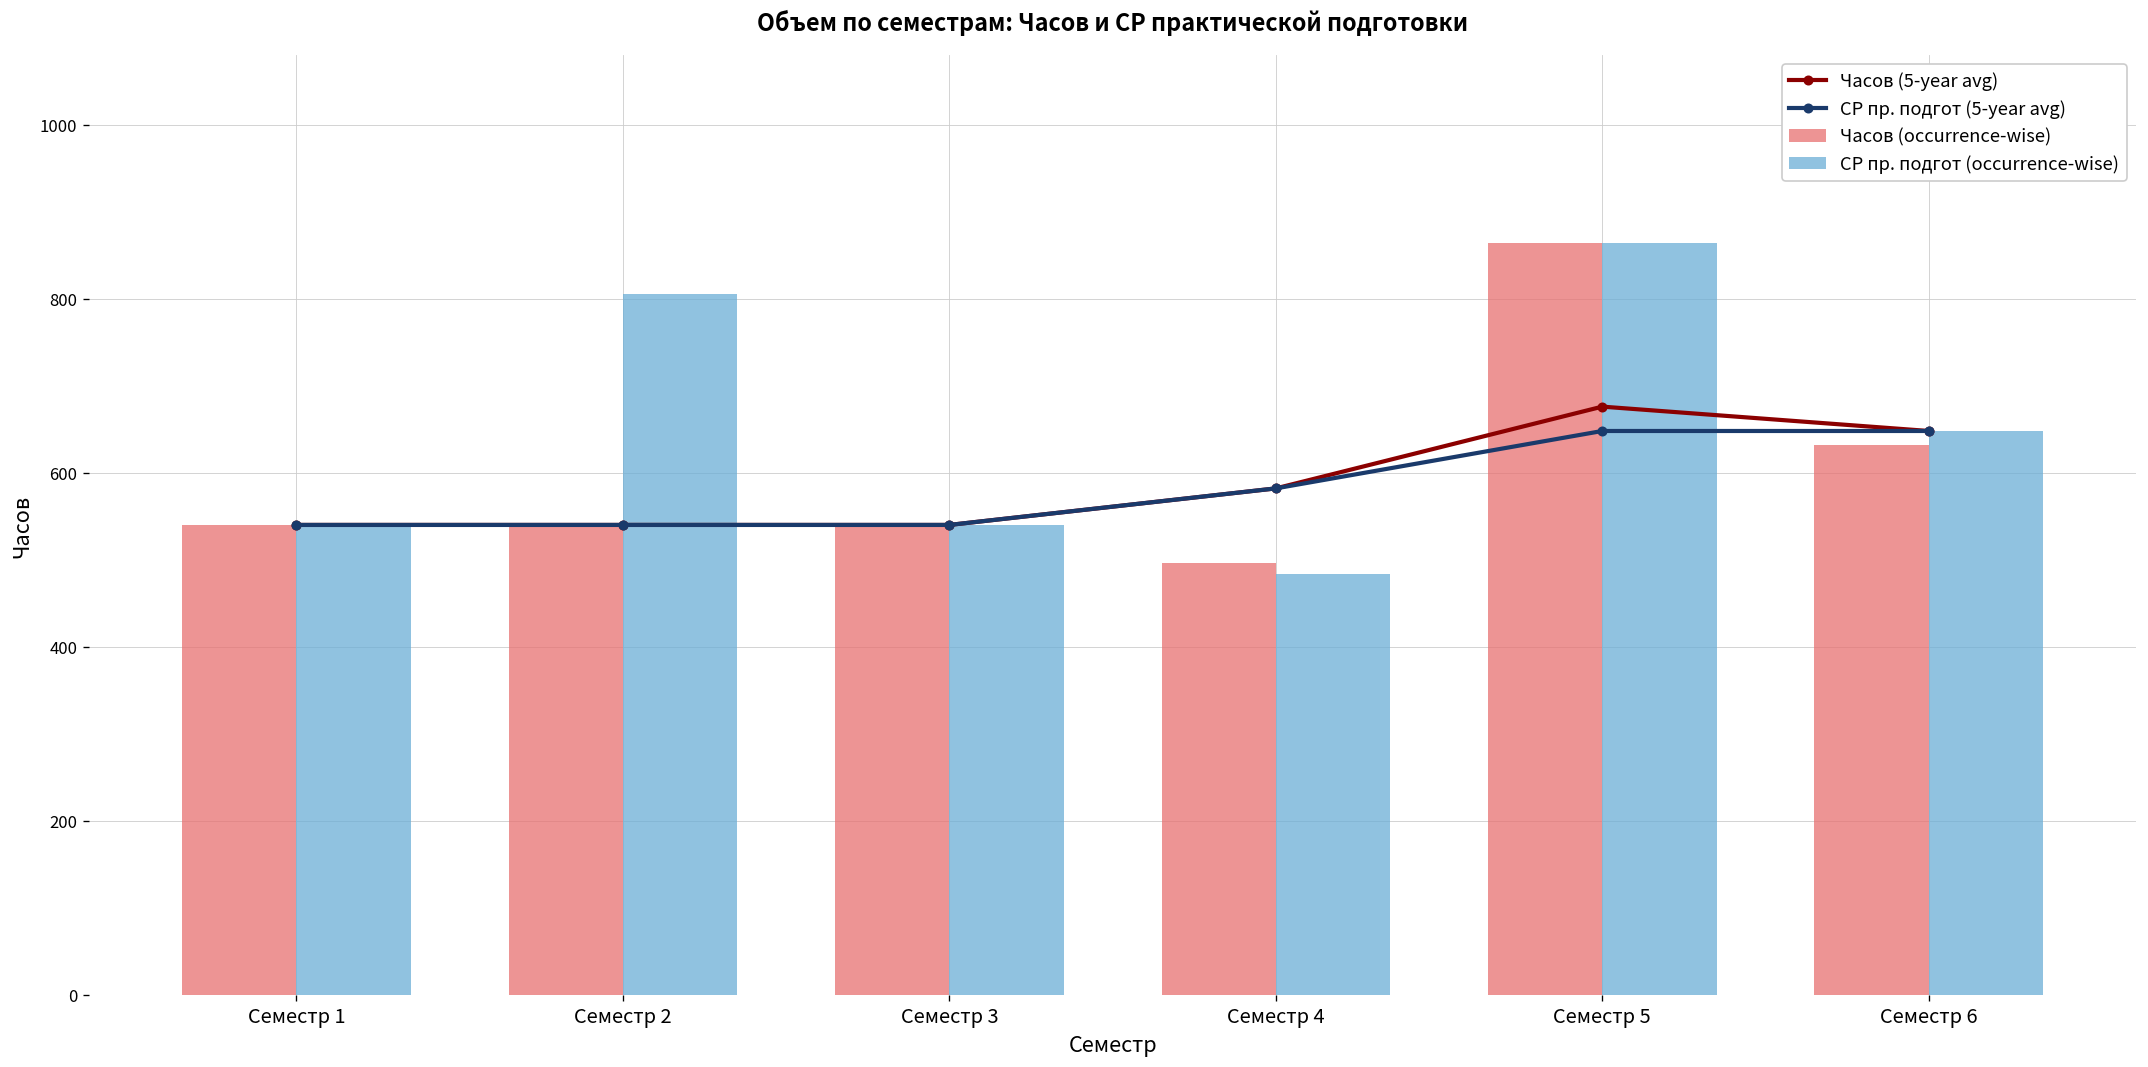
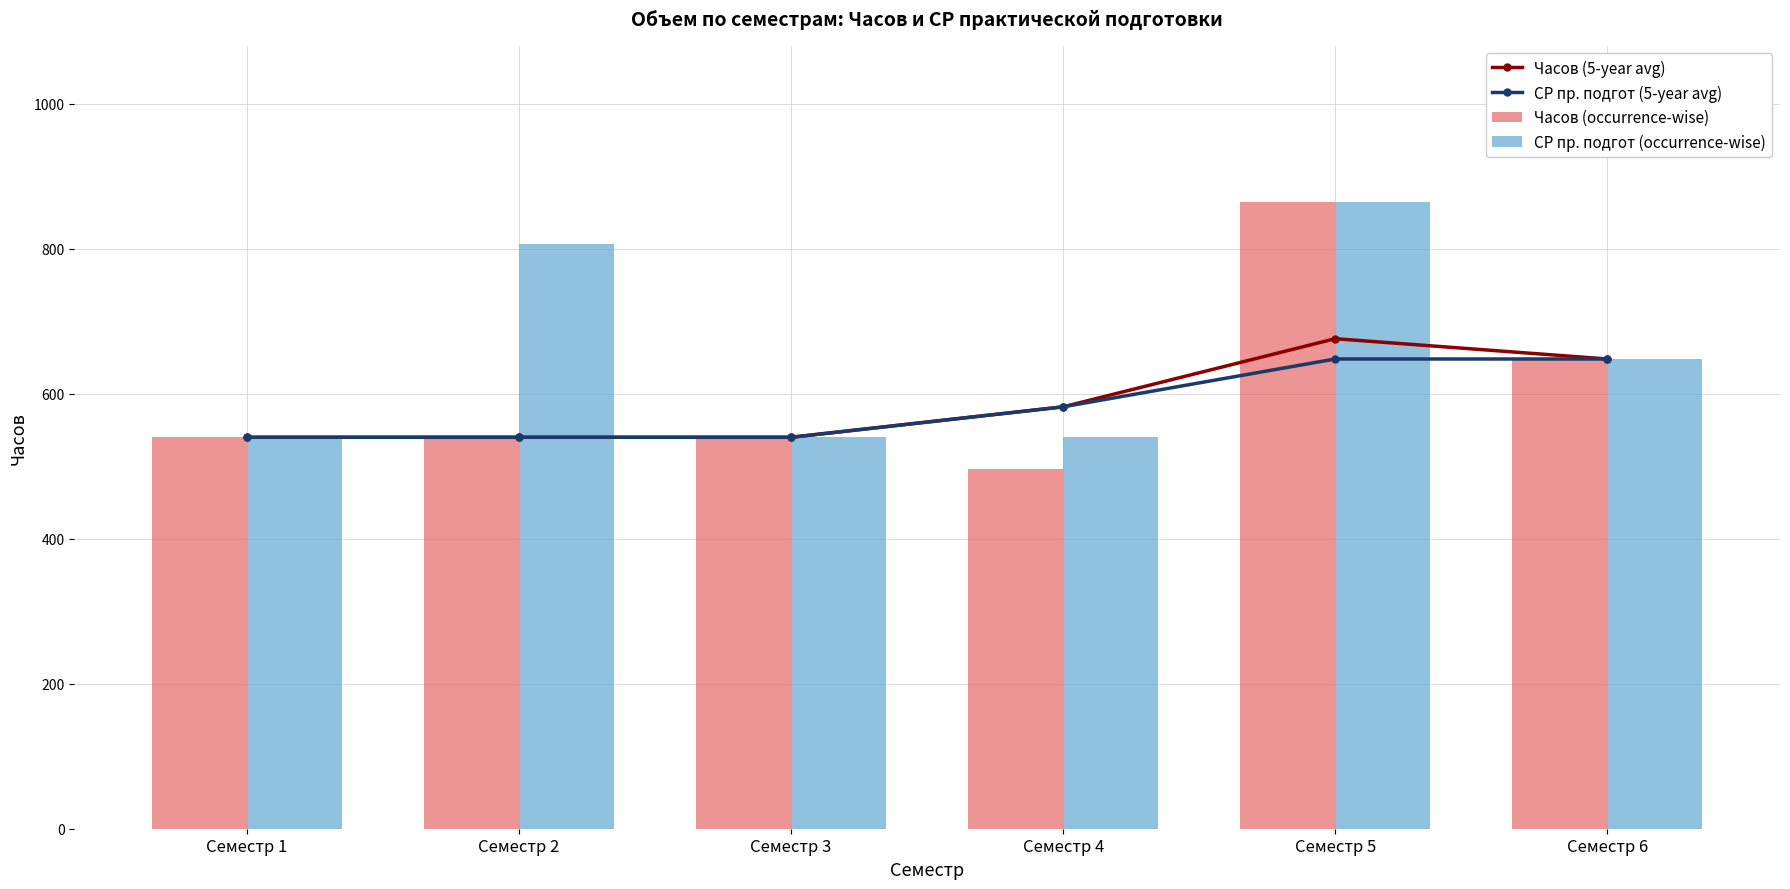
СР пр. подгот (occurrence-wise), Семестр 4: 480 -> 540
Часов (occurrence-wise), Семестр 6: 630 -> 650
